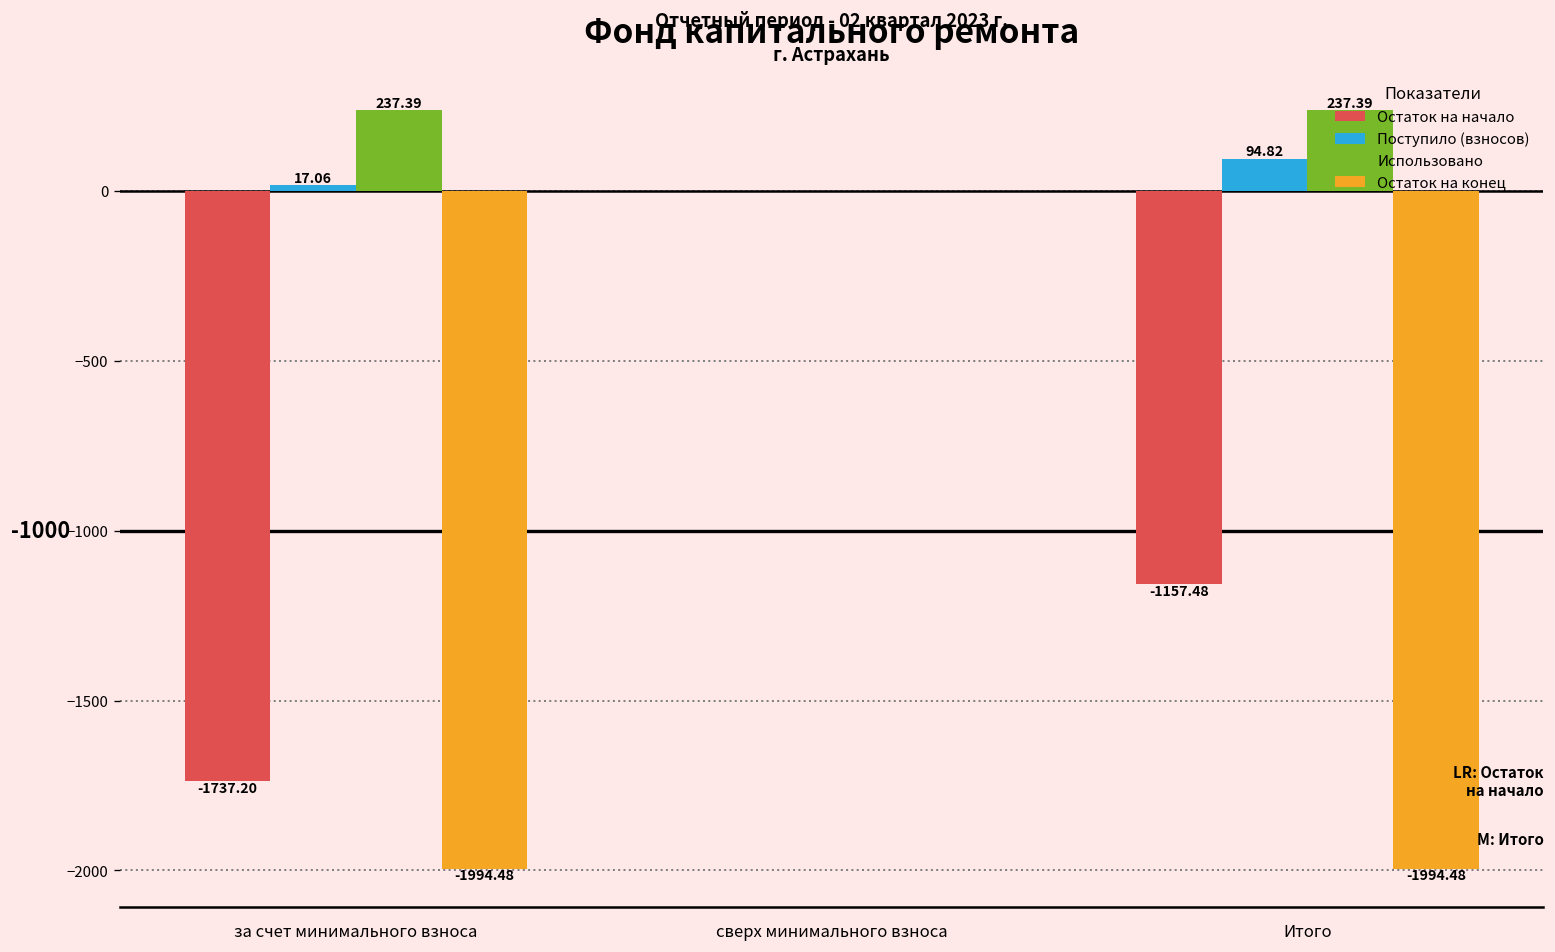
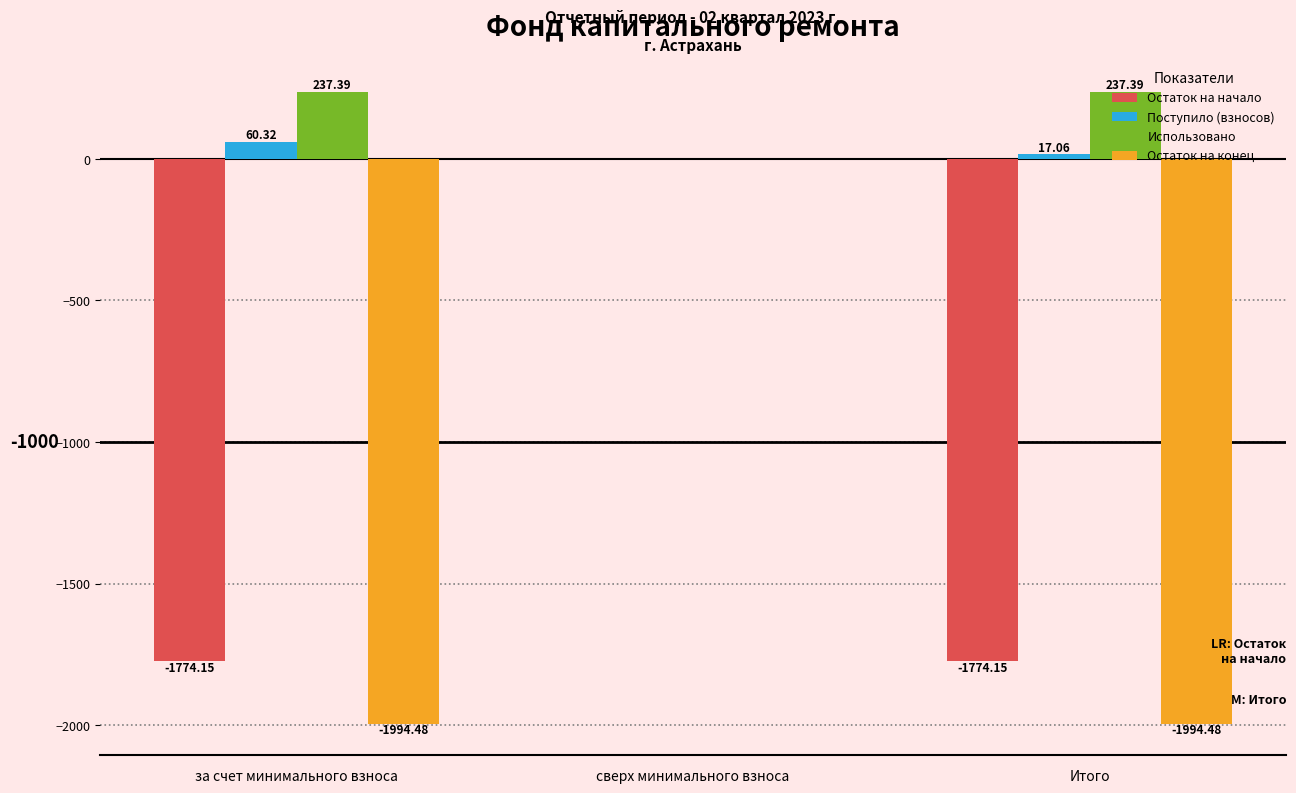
Остаток на начало, за счет минимального взноса: -1737.20 -> -1774.15
Поступило (взносов), за счет минимального взноса: 17.06 -> 60.32
Остаток на начало, Итого: -1157.48 -> -1774.15
Поступило (взносов), Итого: 94.82 -> 17.06
